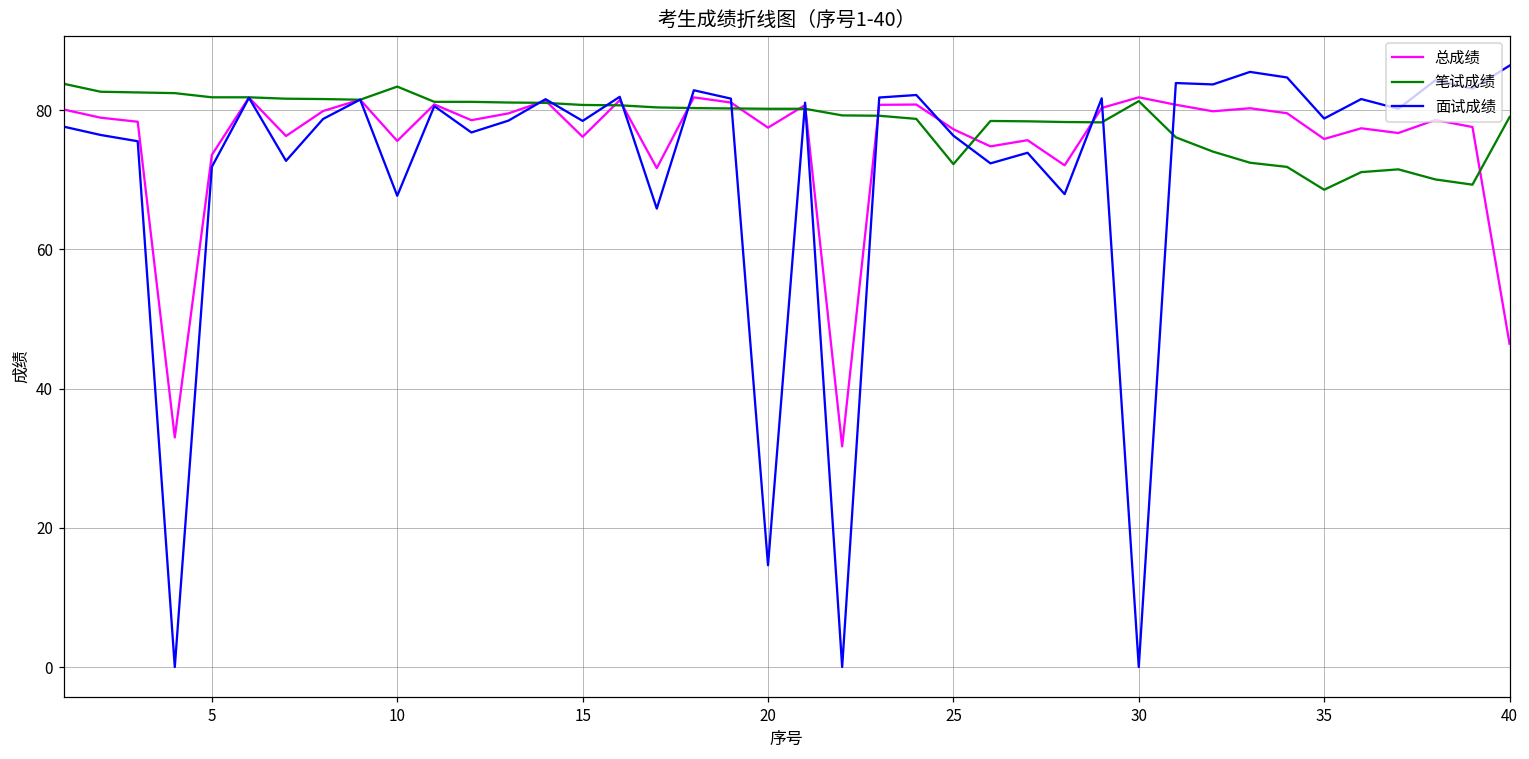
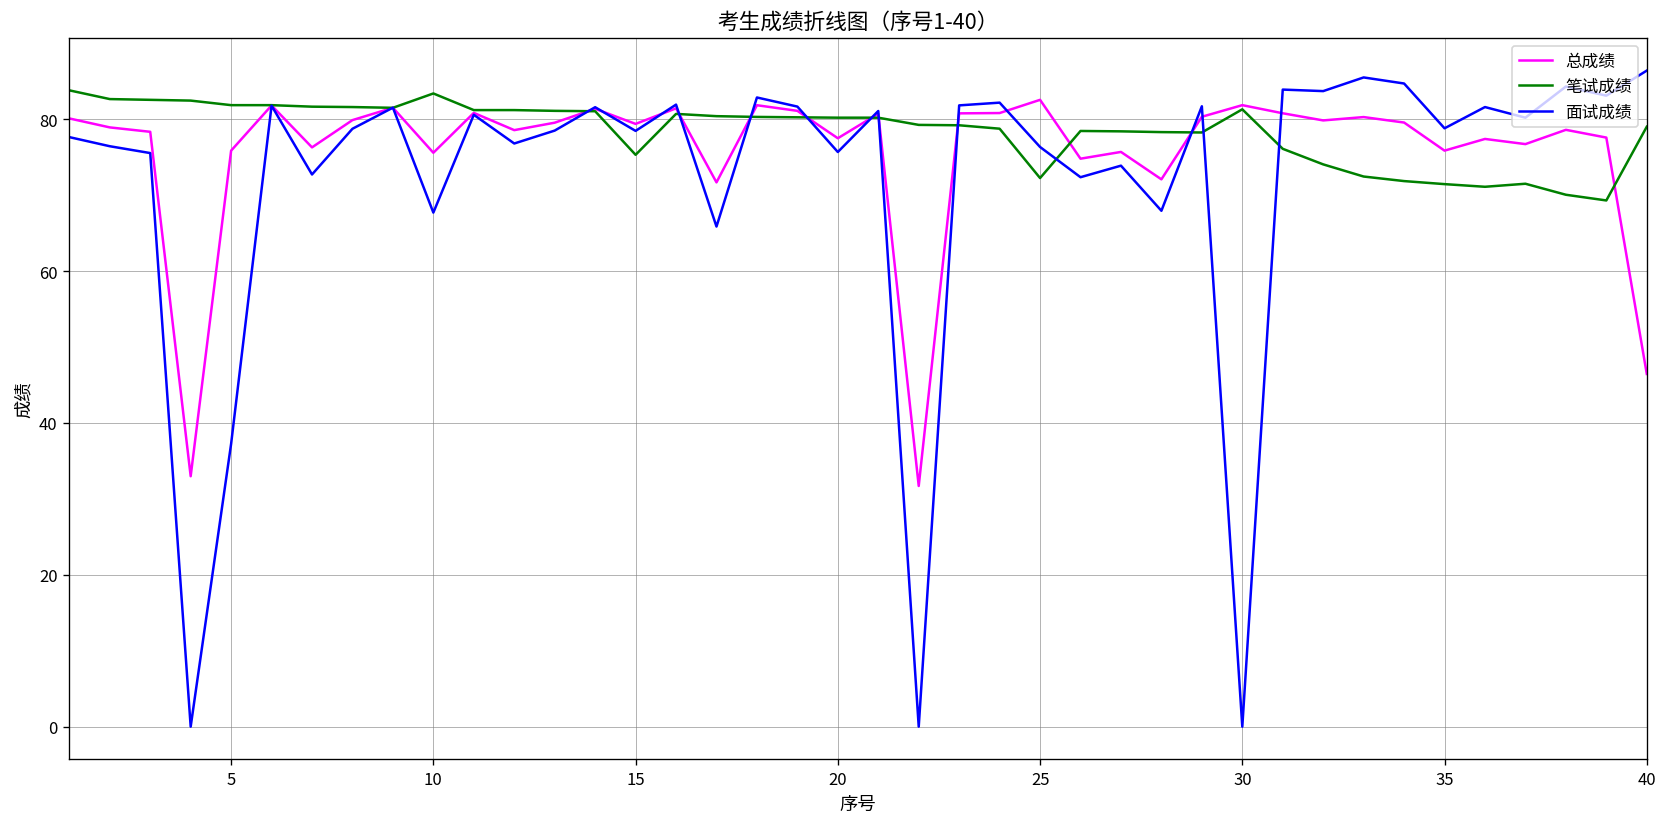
总成绩, 5: 74 -> 76
面试成绩, 5: 72 -> 37
总成绩, 15: 76 -> 79
笔试成绩, 15: 81 -> 75
面试成绩, 20: 15 -> 76
总成绩, 25: 77 -> 83
笔试成绩, 35: 69 -> 71
